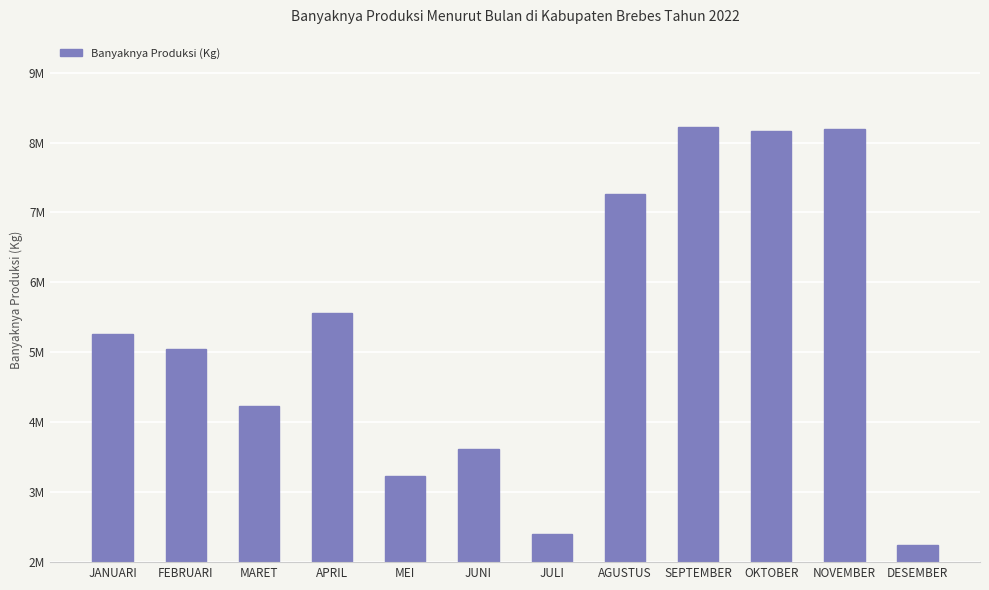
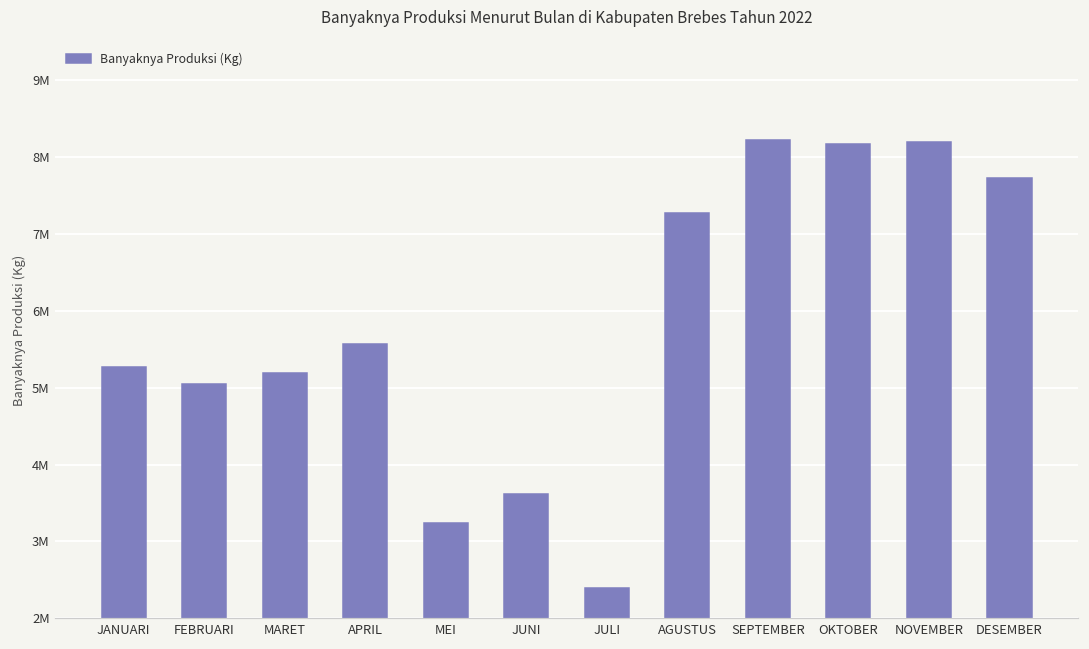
MARET: 4200000 -> 5200000
DESEMBER: 2200000 -> 7700000
